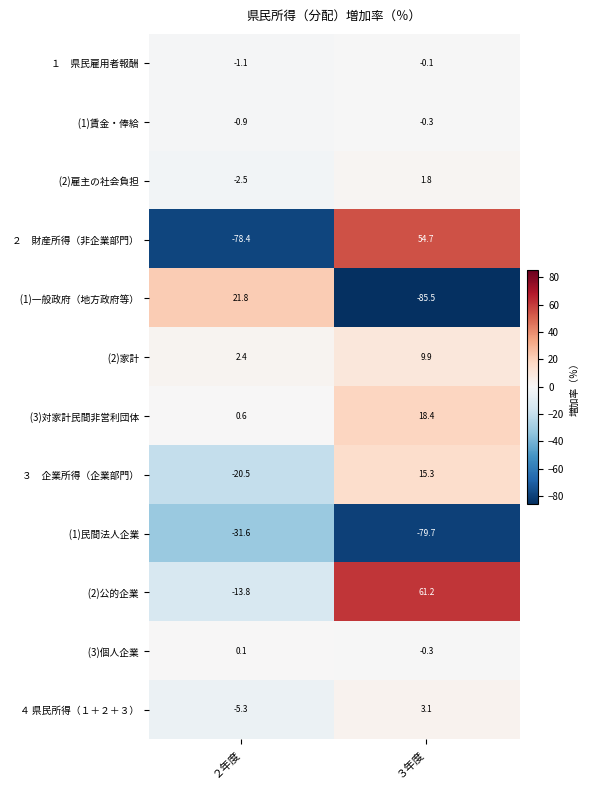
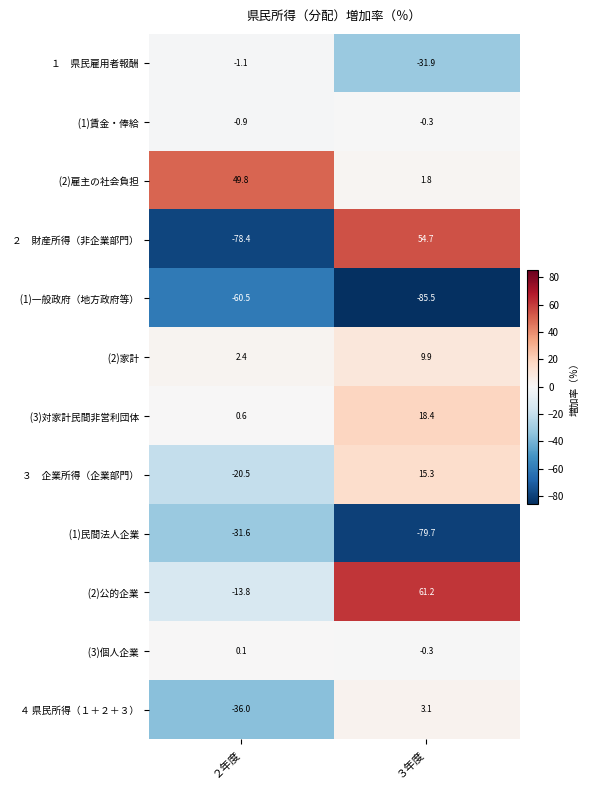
１ 県民雇用者報酬, ３年度: -0.1 -> -31.9
(2)雇主の社会負担, ２年度: -2.5 -> 49.8
(1)一般政府（地方政府等）, ２年度: 21.8 -> -60.5
４ 県民所得（１＋２＋３）, ２年度: -5.3 -> -36.0
